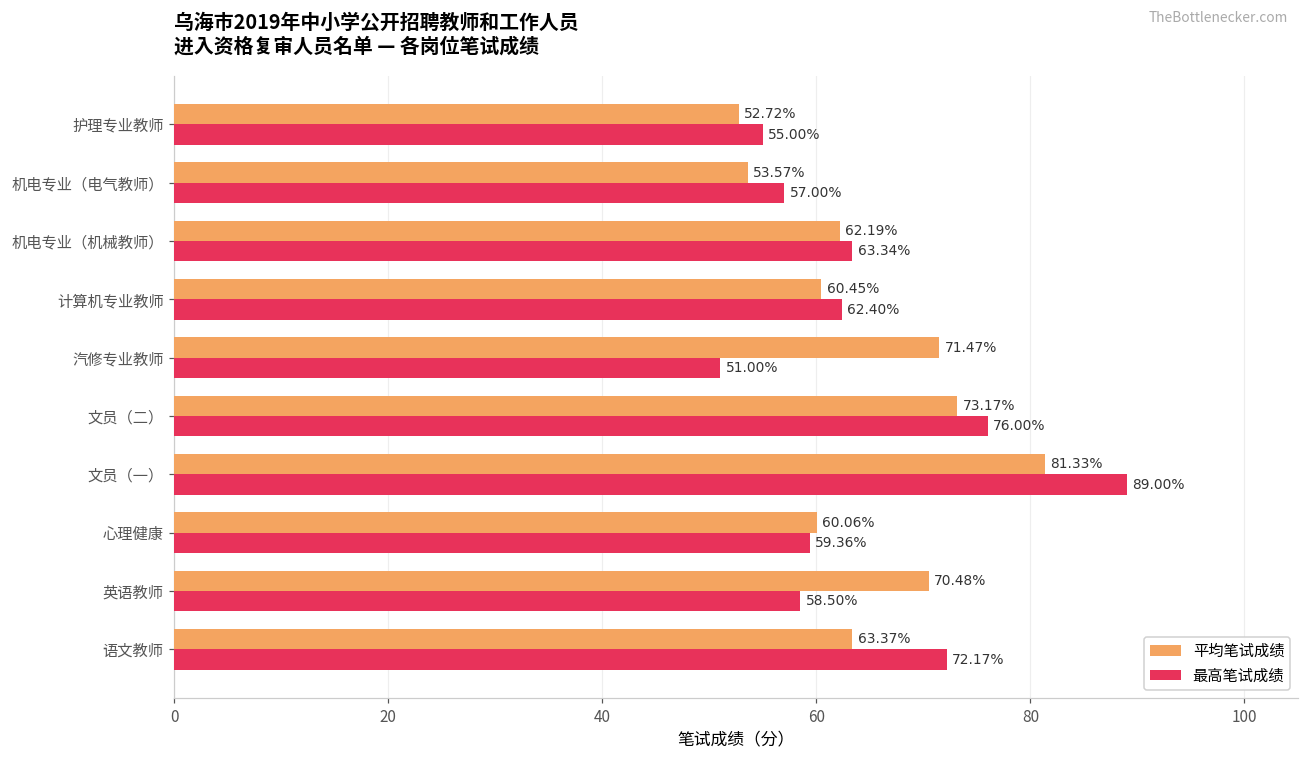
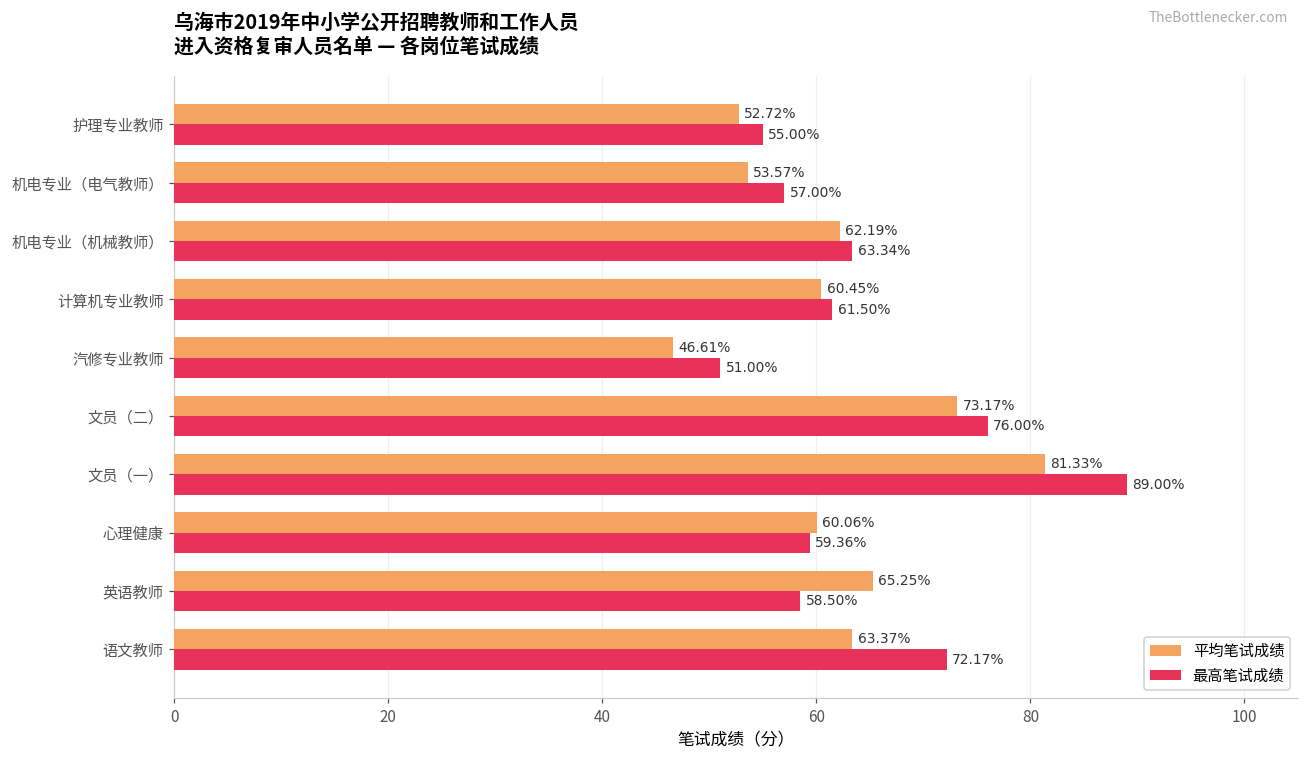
最高笔试成绩, 计算机专业教师: 62.40% -> 61.50%
平均笔试成绩, 汽修专业教师: 71.47% -> 46.61%
平均笔试成绩, 英语教师: 70.48% -> 65.25%
